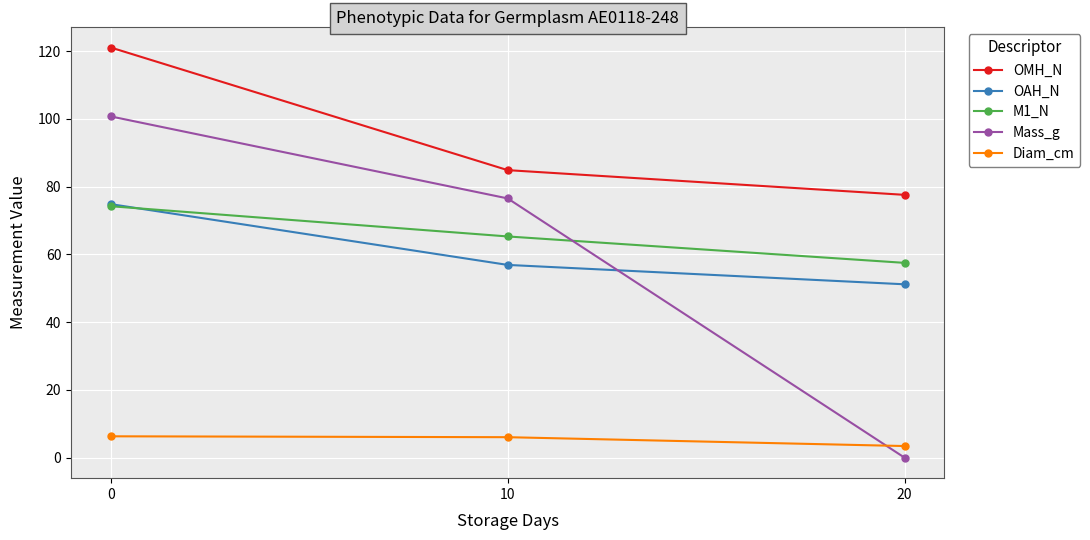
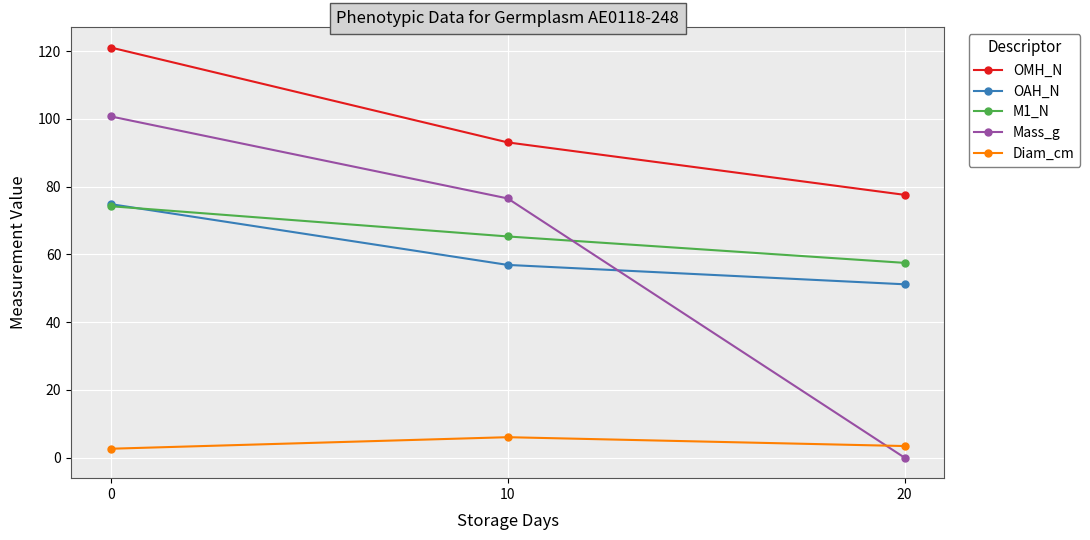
Diam_cm, 0: 6 -> 3
OMH_N, 10: 85 -> 93
